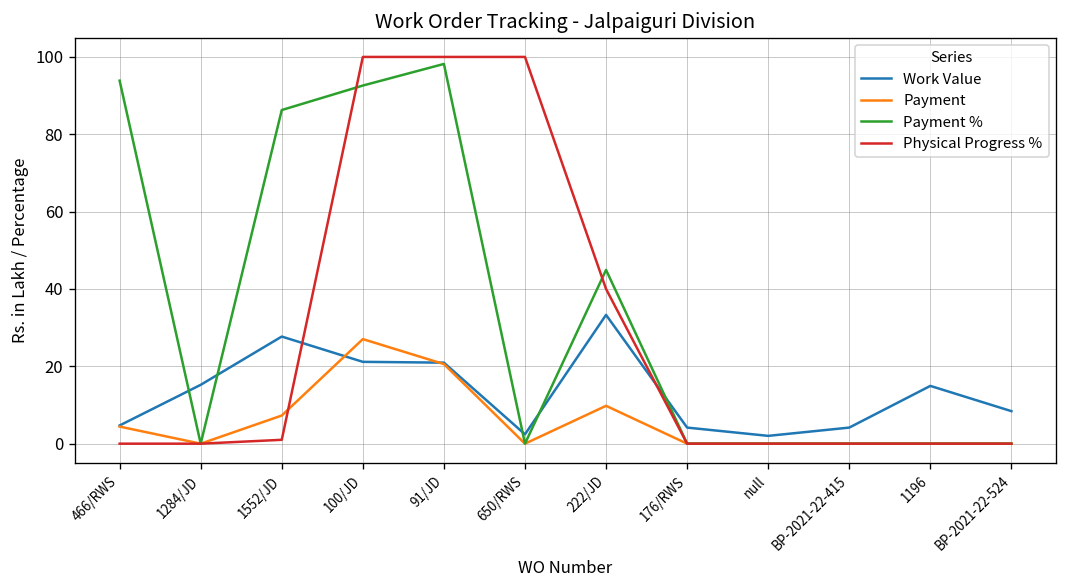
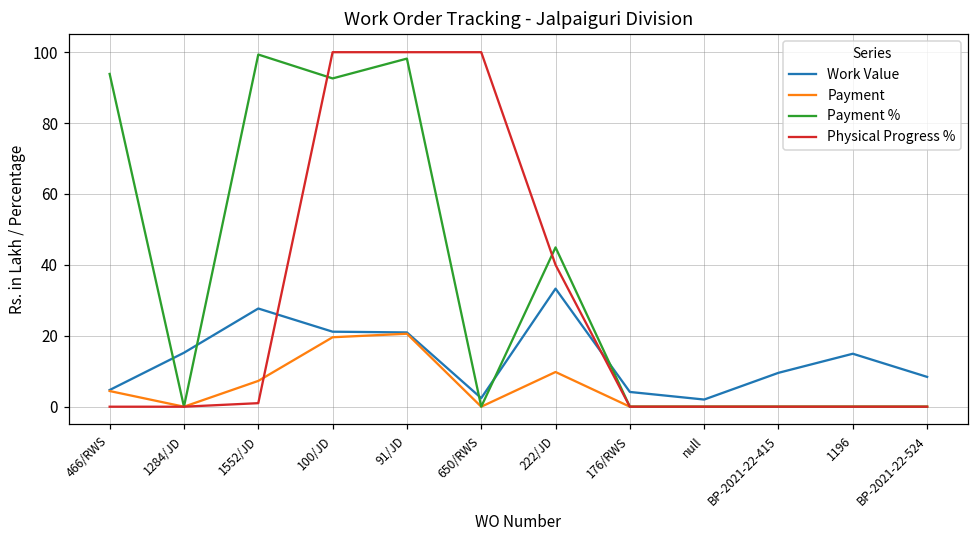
Payment %, 1552/JD: 86 -> 99
Payment, 100/JD: 27 -> 20
Work Value, BP-2021-22-415: 4 -> 10
